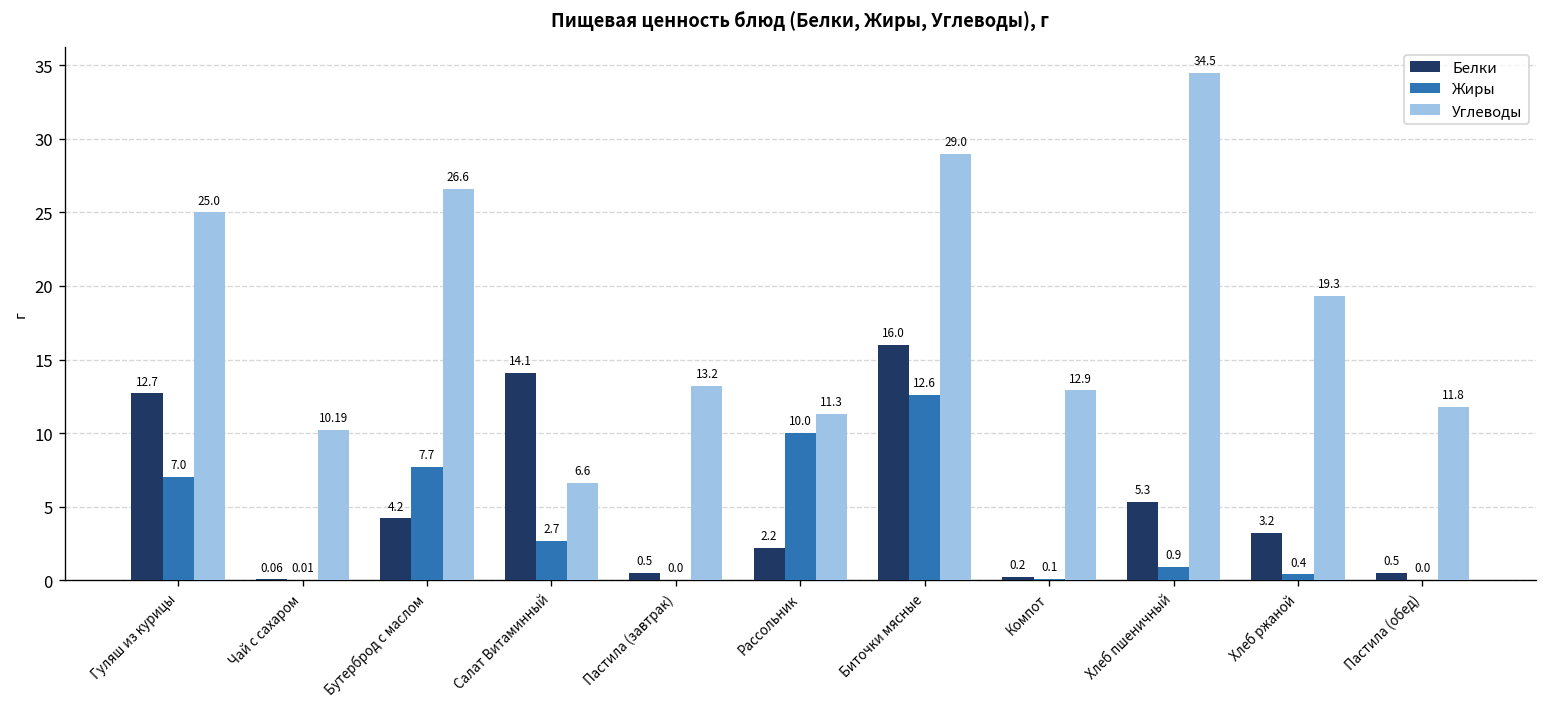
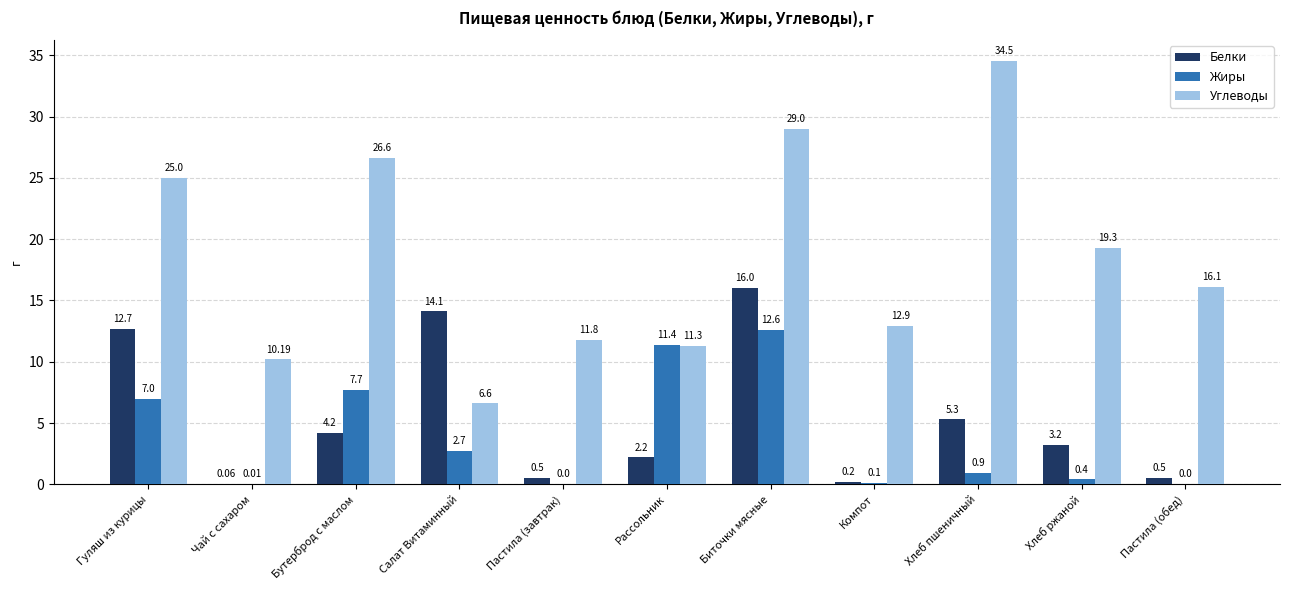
Углеводы, Пастила (завтрак): 13.2 -> 11.8
Жиры, Рассольник: 10.0 -> 11.4
Углеводы, Пастила (обед): 11.8 -> 16.1
